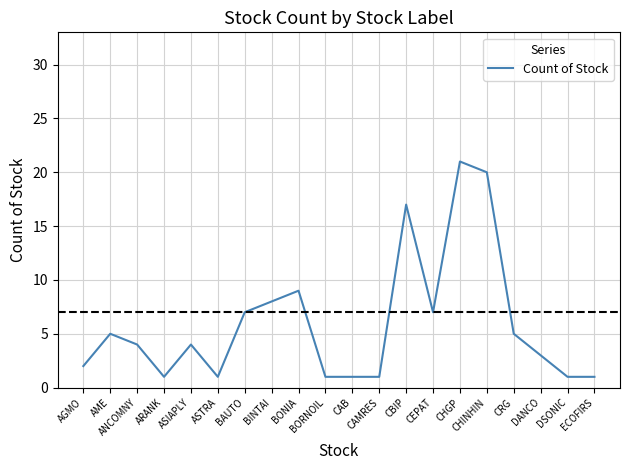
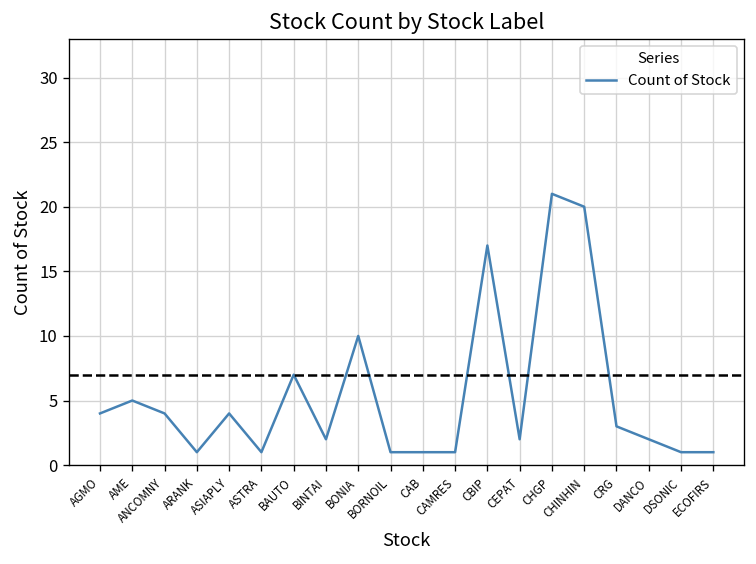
AGMO: 2 -> 4
BINTAI: 8 -> 2
BONIA: 9 -> 10
CEPAT: 7 -> 2
CRG: 5 -> 3
DANCO: 3 -> 2
